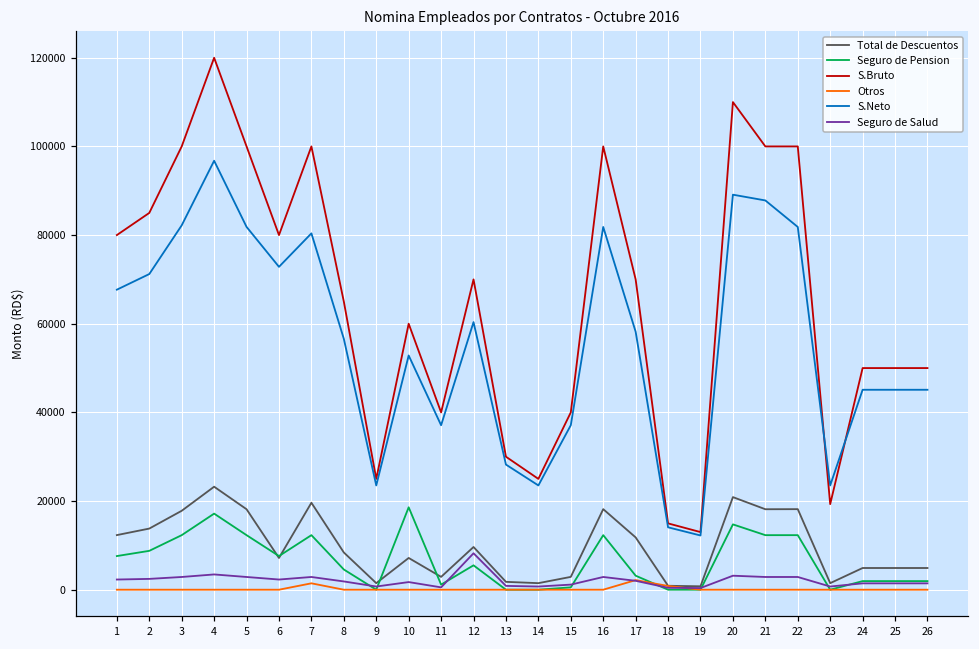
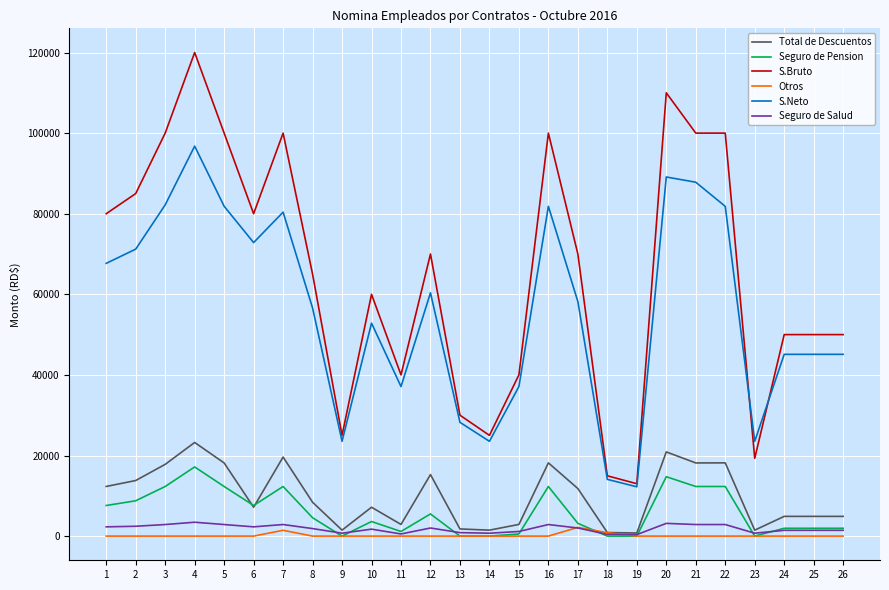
Seguro de Pension, 10: 19000 -> 4000
Total de Descuentos, 12: 10000 -> 15000
Seguro de Salud, 12: 8000 -> 2000
